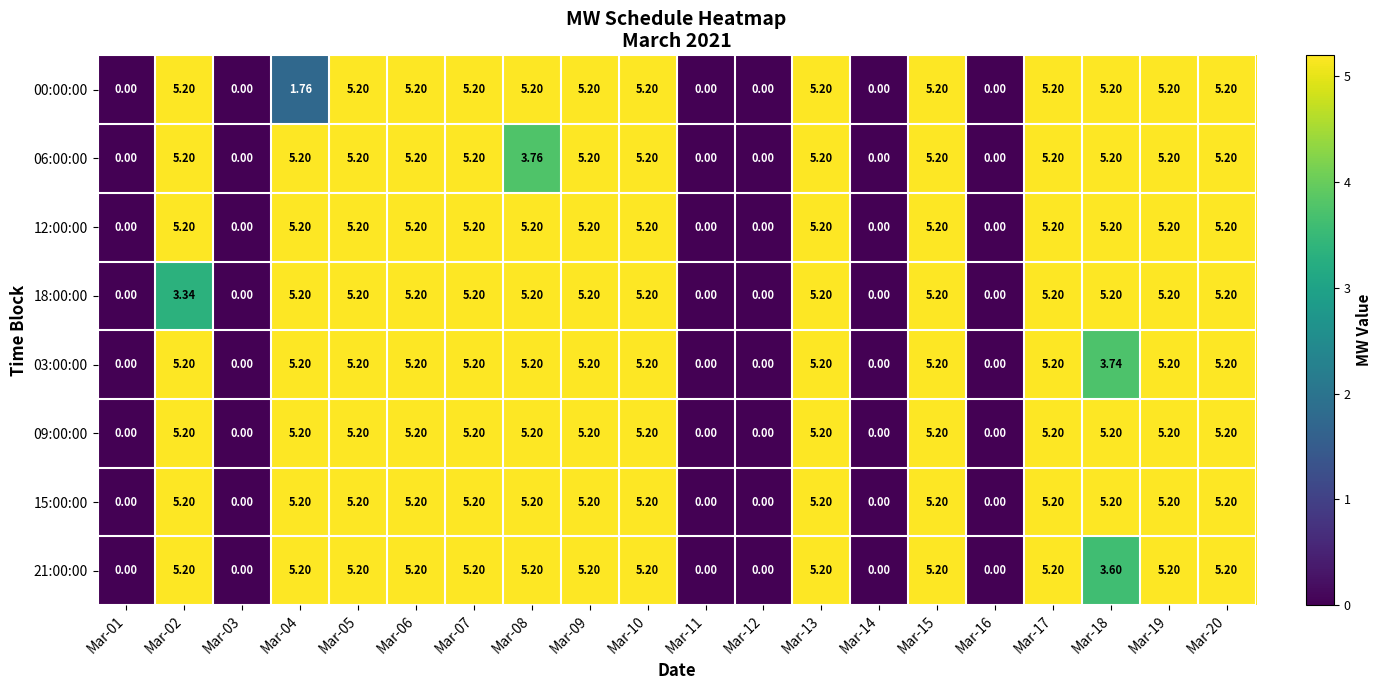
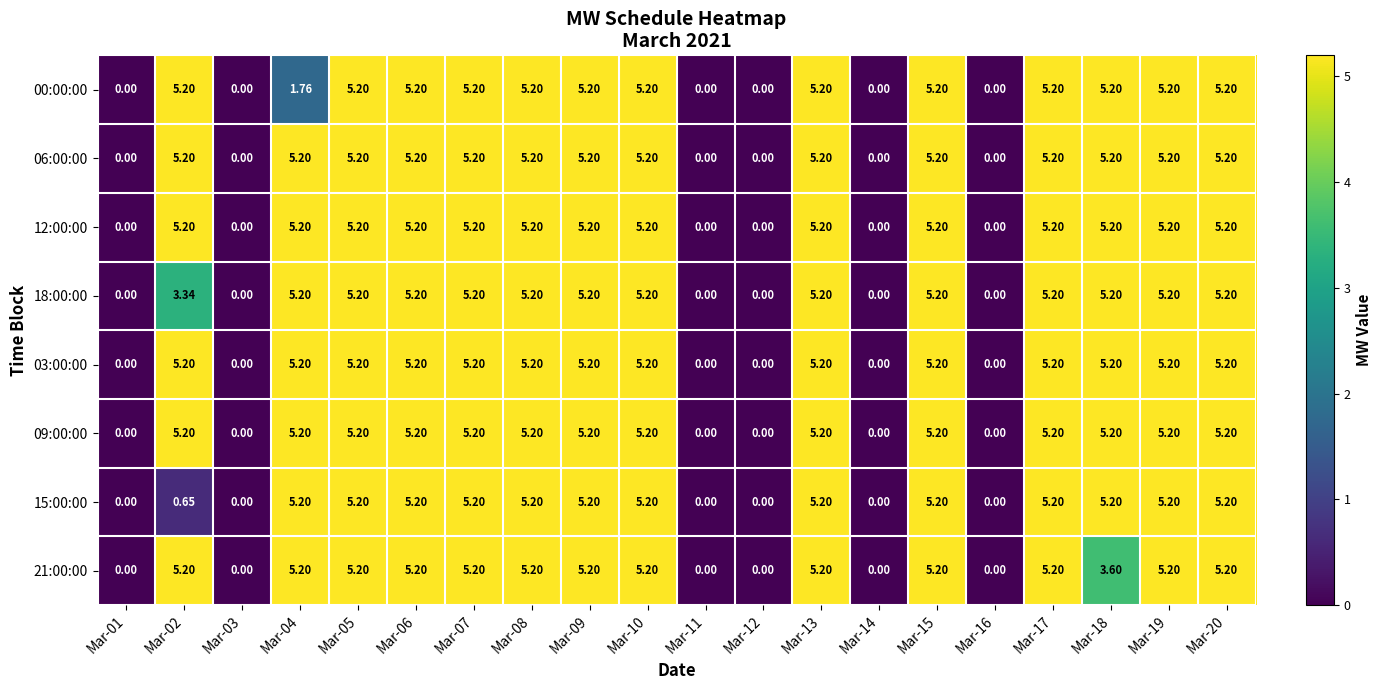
06:00:00, Mar-08: 3.76 -> 5.20
03:00:00, Mar-18: 3.74 -> 5.20
15:00:00, Mar-02: 5.20 -> 0.65
